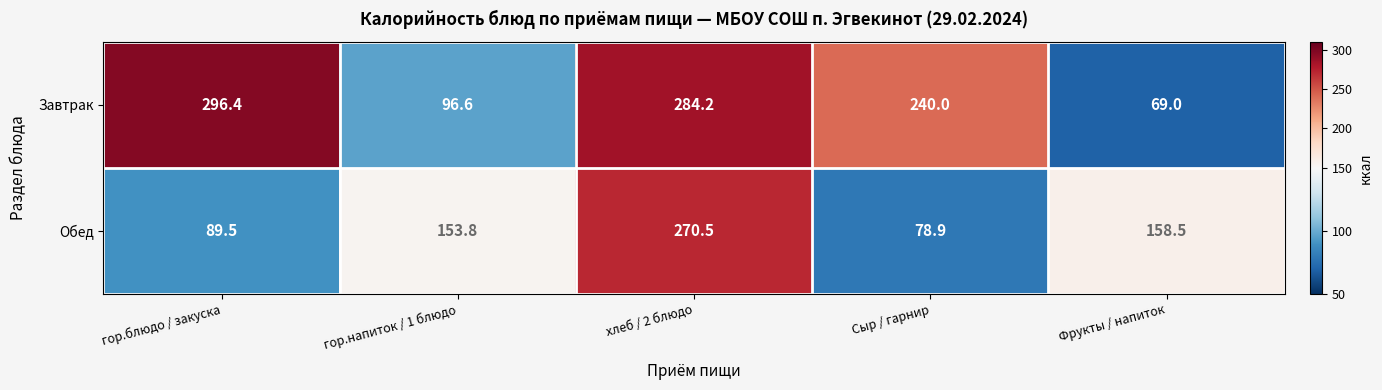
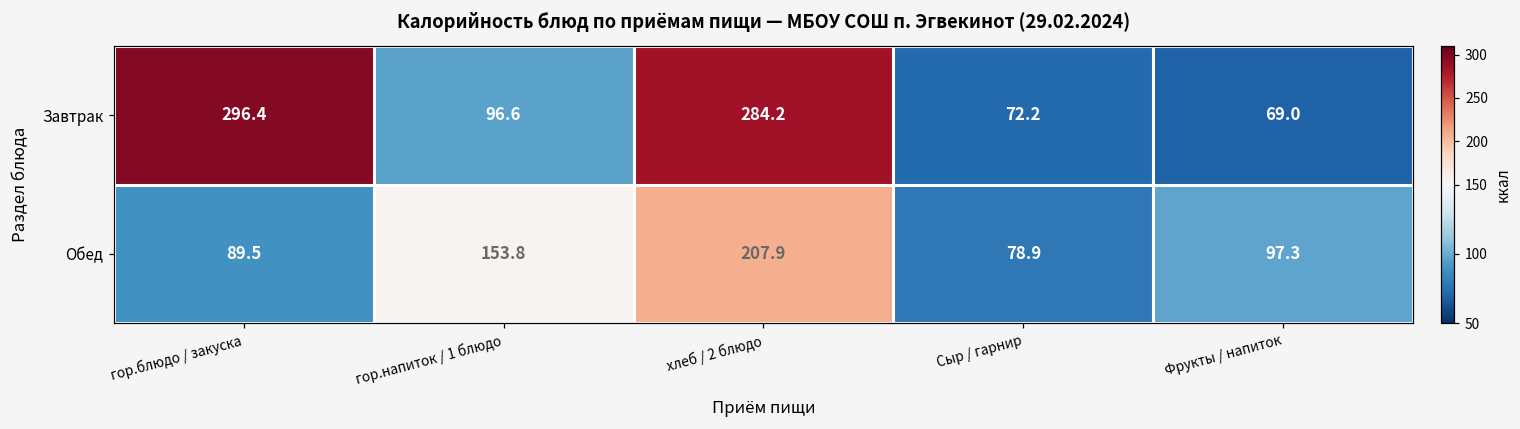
Завтрак, Сыр / гарнир: 240.0 -> 72.2
Обед, хлеб / 2 блюдо: 270.5 -> 207.9
Обед, Фрукты / напиток: 158.5 -> 97.3
